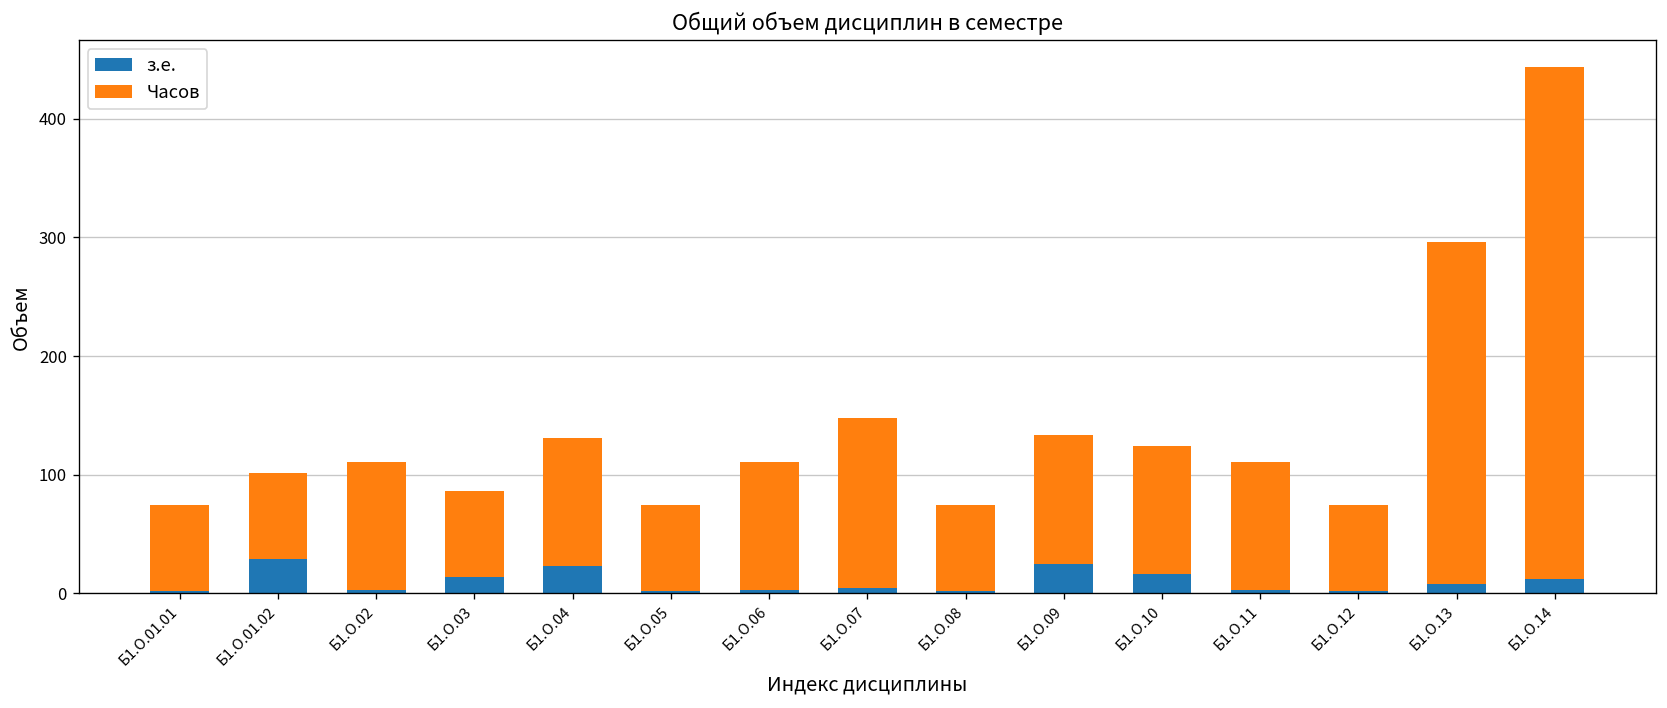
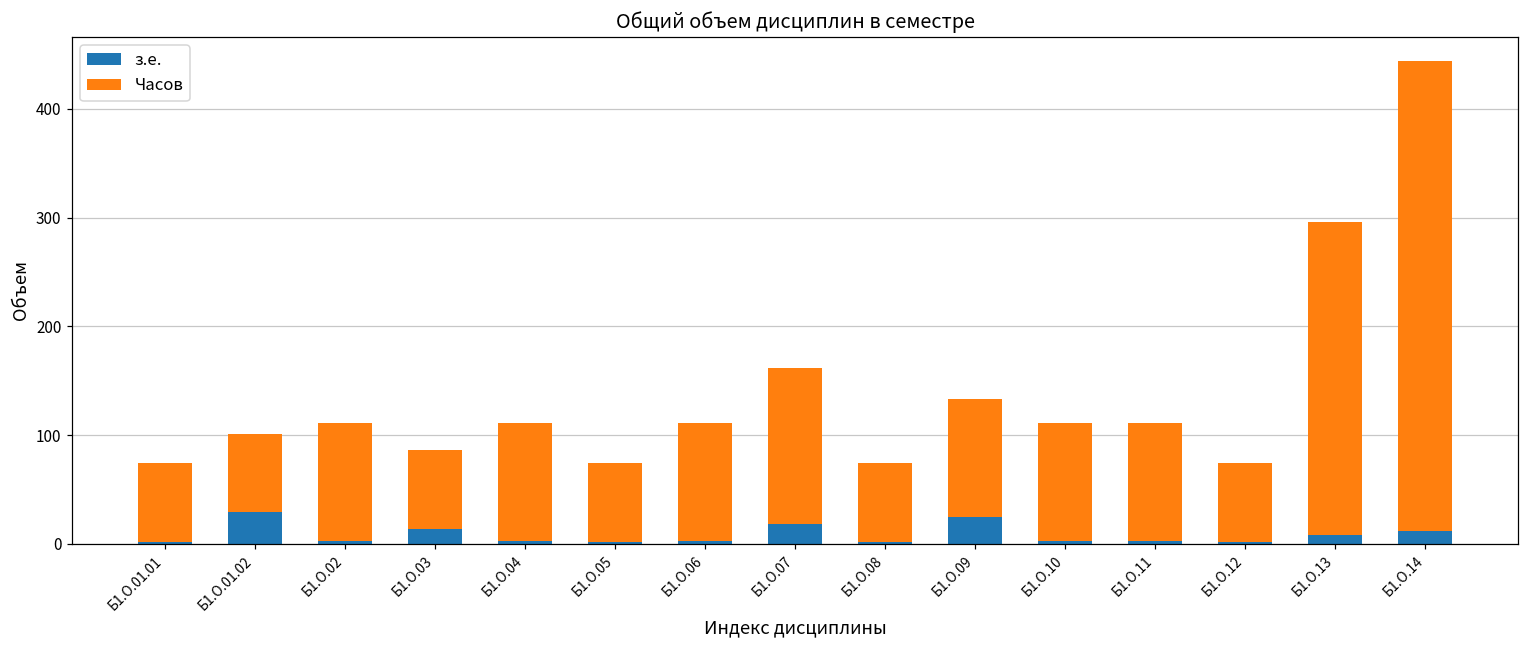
з.е., Б1.О.04: 20 -> 0
з.е., Б1.О.07: 0 -> 20
з.е., Б1.О.10: 20 -> 0
